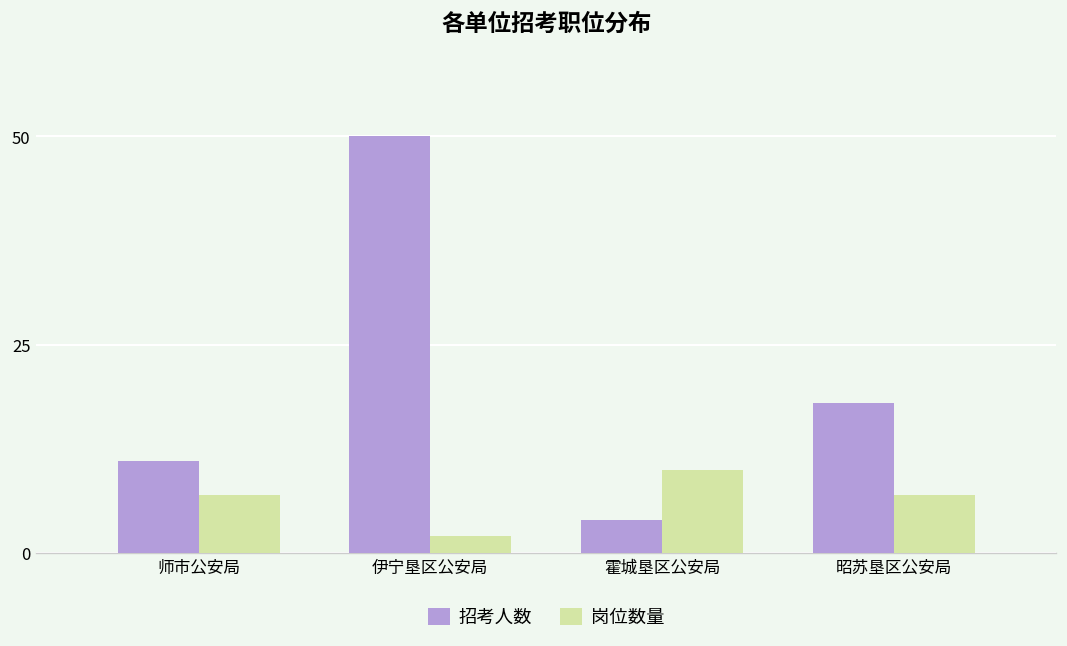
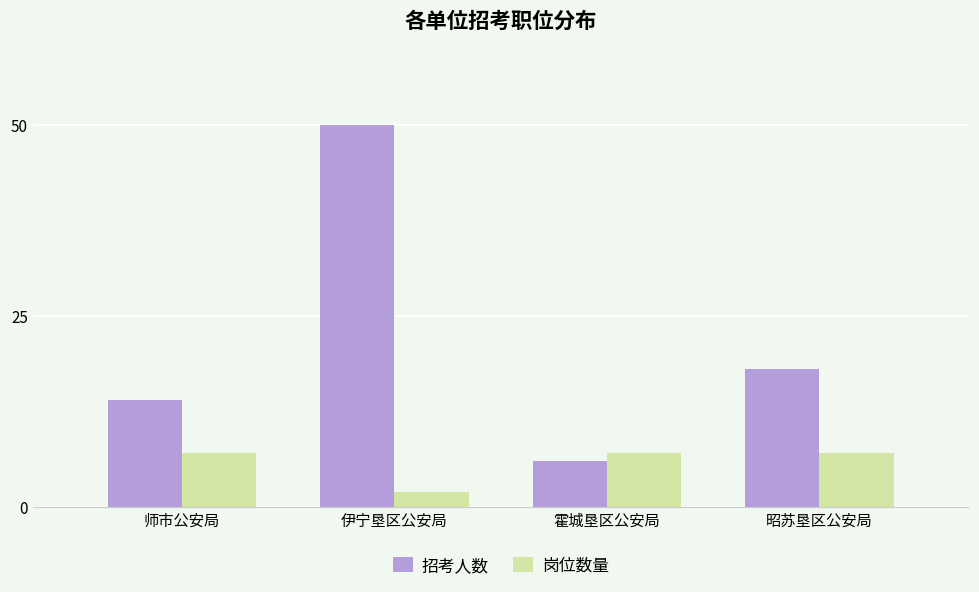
招考人数, 师市公安局: 11 -> 14
招考人数, 霍城垦区公安局: 4 -> 6
岗位数量, 霍城垦区公安局: 10 -> 7
